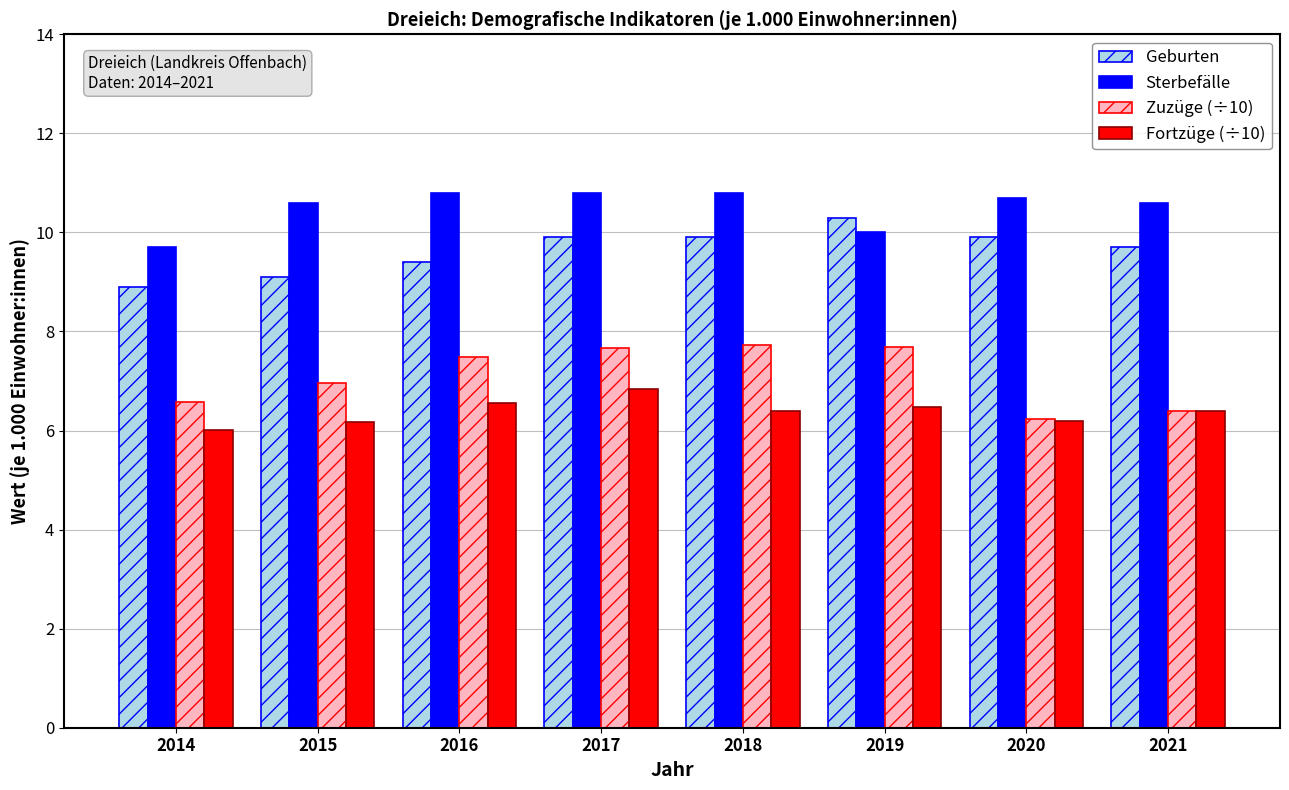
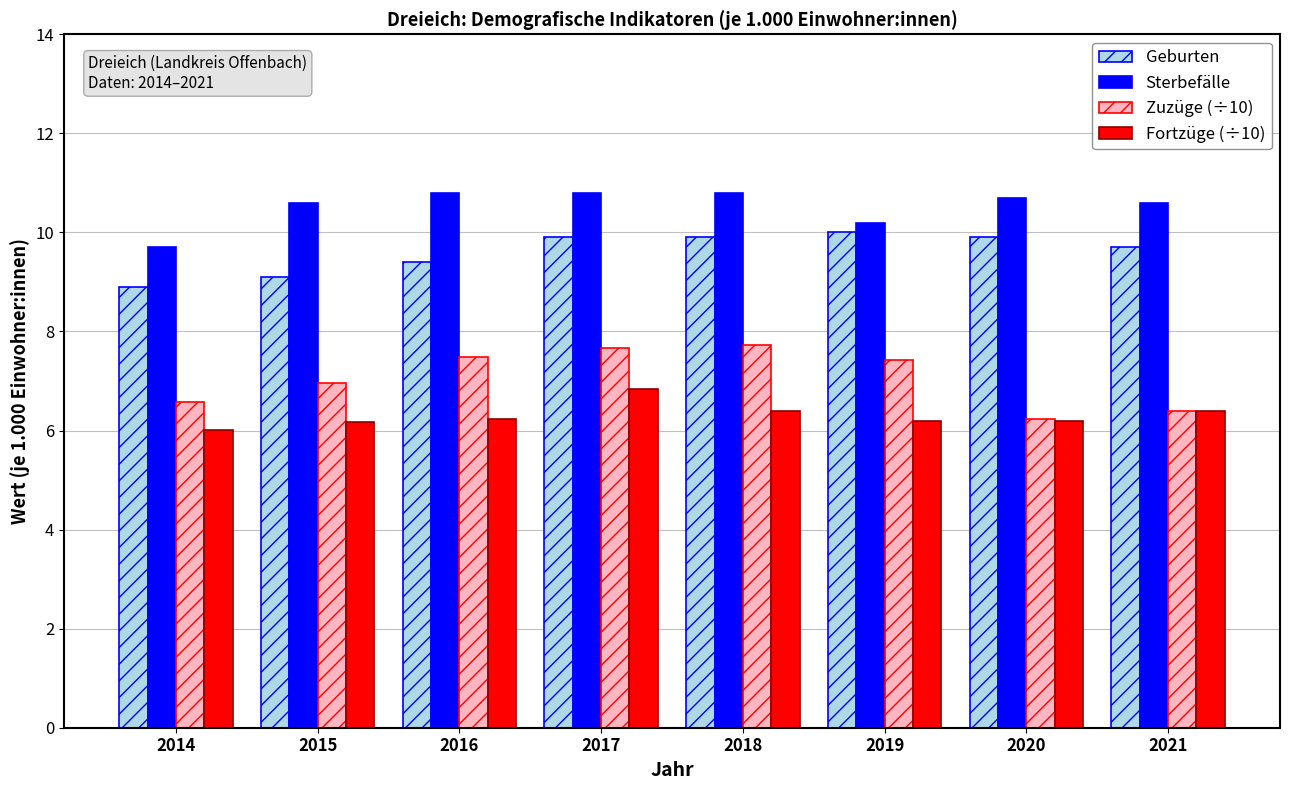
Fortzüge (÷10), 2016: 6.6 -> 6.2
Geburten, 2019: 10.3 -> 10.0
Sterbefälle, 2019: 10.0 -> 10.2
Zuzüge (÷10), 2019: 7.7 -> 7.4
Fortzüge (÷10), 2019: 6.5 -> 6.2
